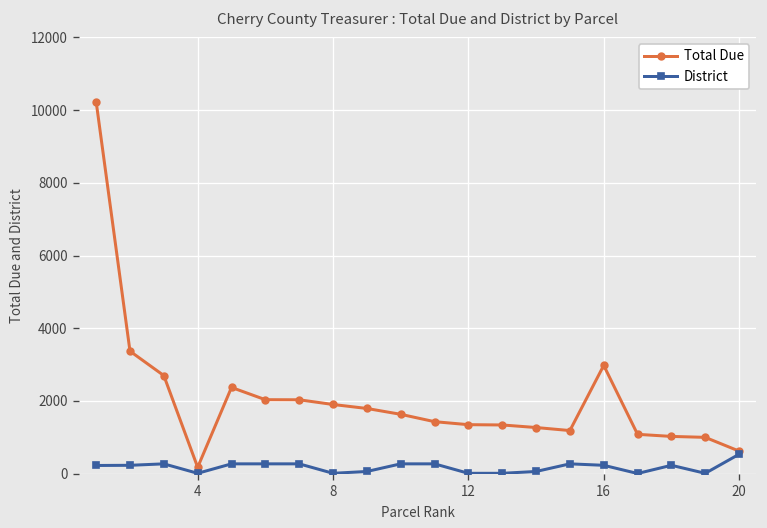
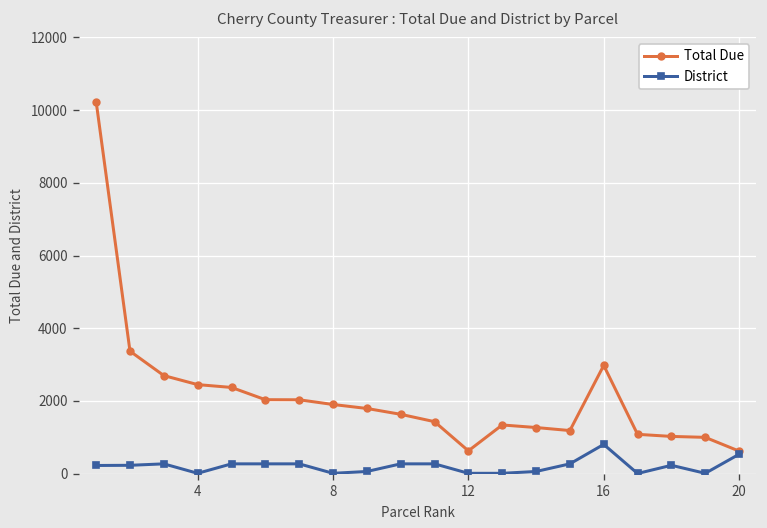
Total Due, 4: 200 -> 2400
Total Due, 12: 1300 -> 600
District, 16: 200 -> 800
